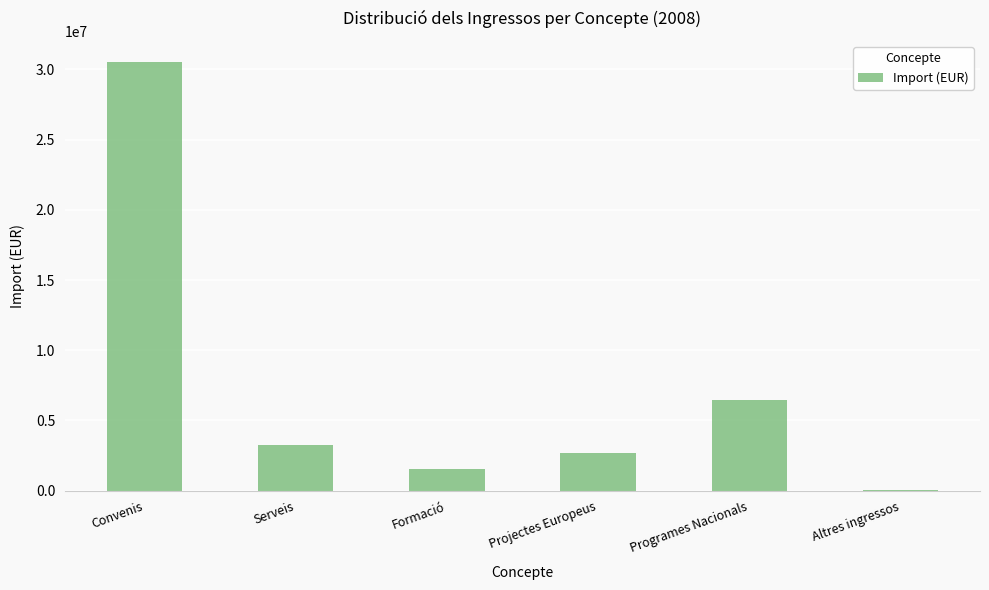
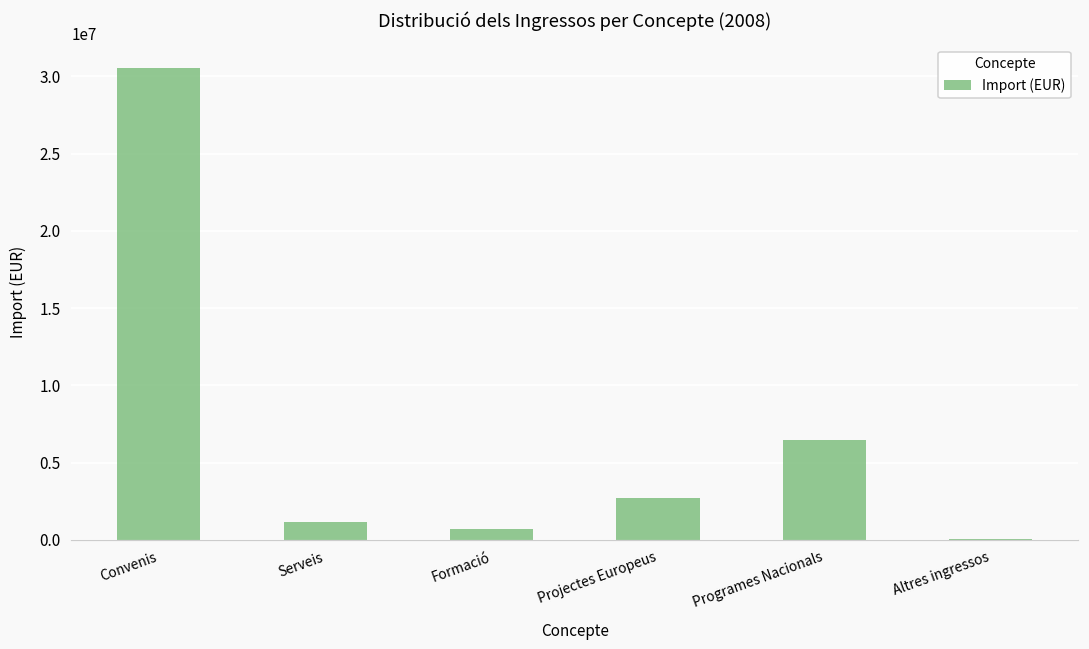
Serveis: 3300000 -> 1200000
Formació: 1500000 -> 700000
